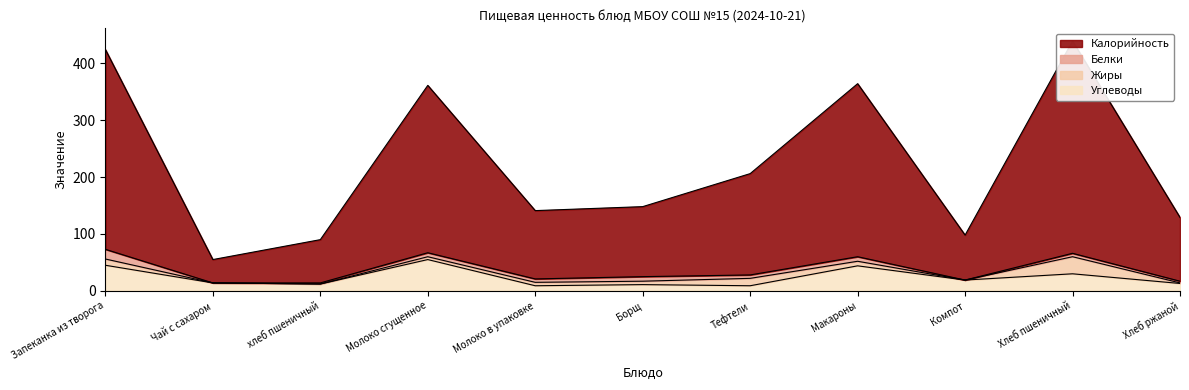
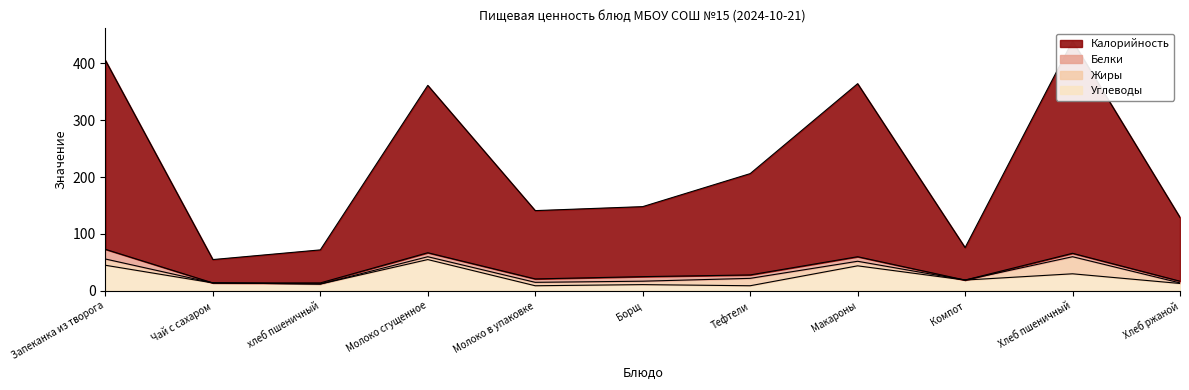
Калорийность, Запеканка из творога: 350 -> 330
Калорийность, хлеб пшеничный: 80 -> 60
Калорийность, Компот: 80 -> 60
